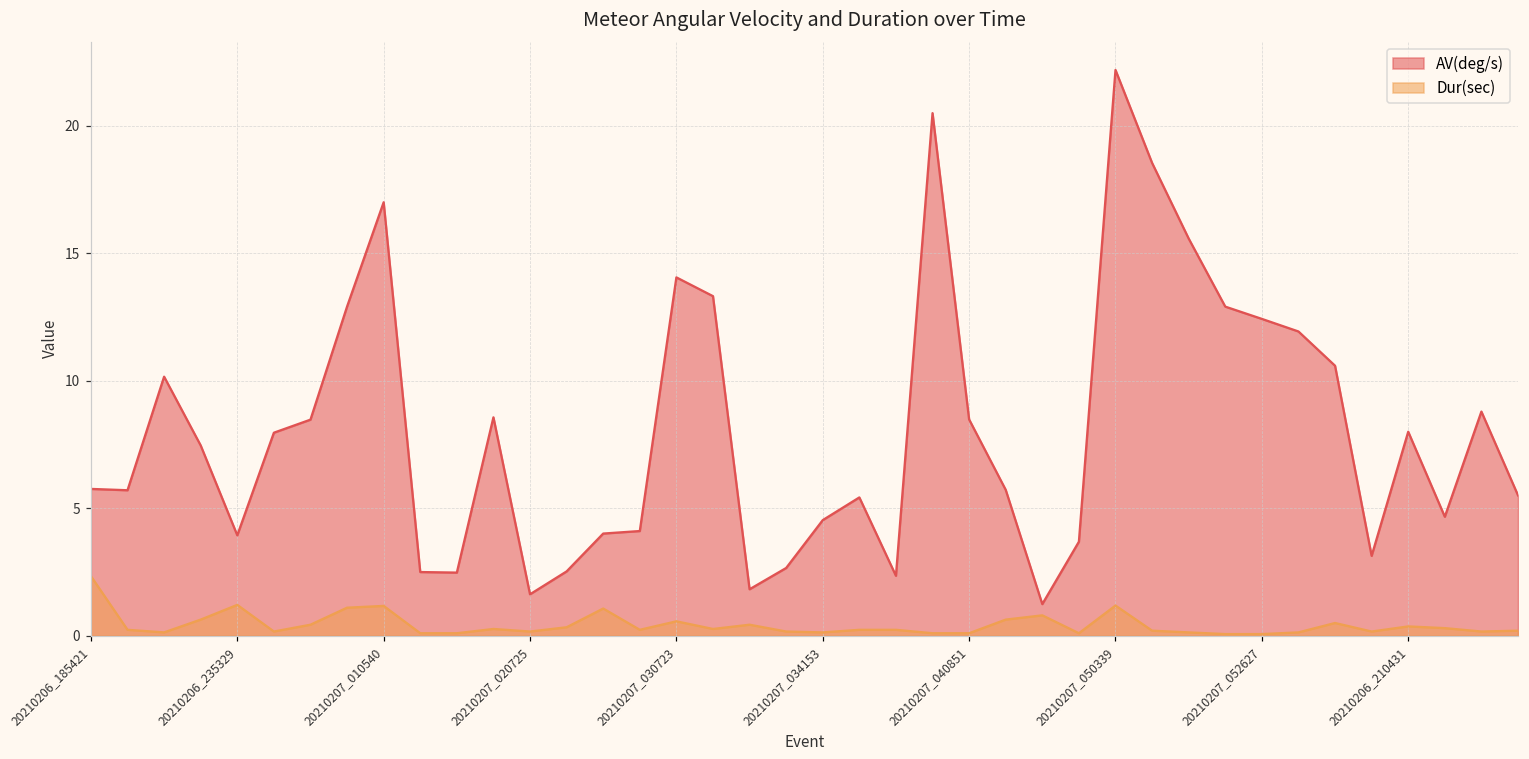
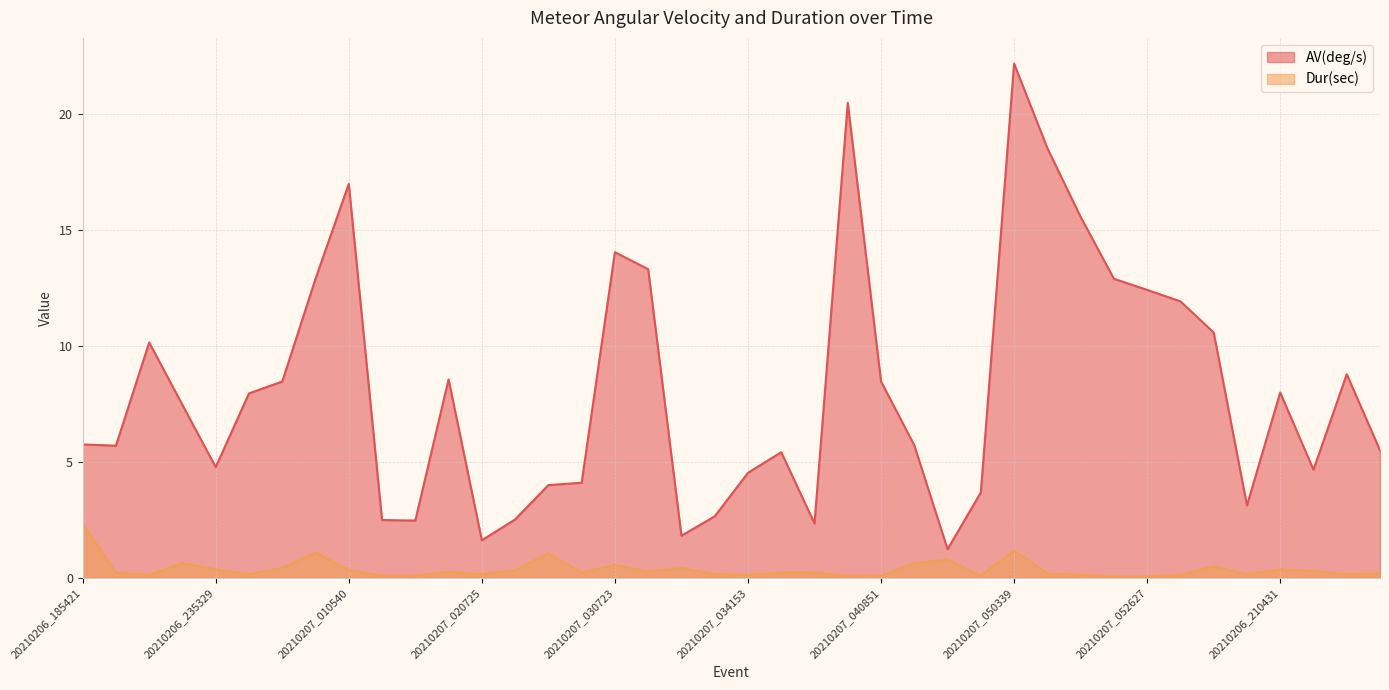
AV(deg/s), 20210206_235329: 3.9 -> 4.8
Dur(sec), 20210206_235329: 1.2 -> 0.4
Dur(sec), 20210207_010540: 1.2 -> 0.3
